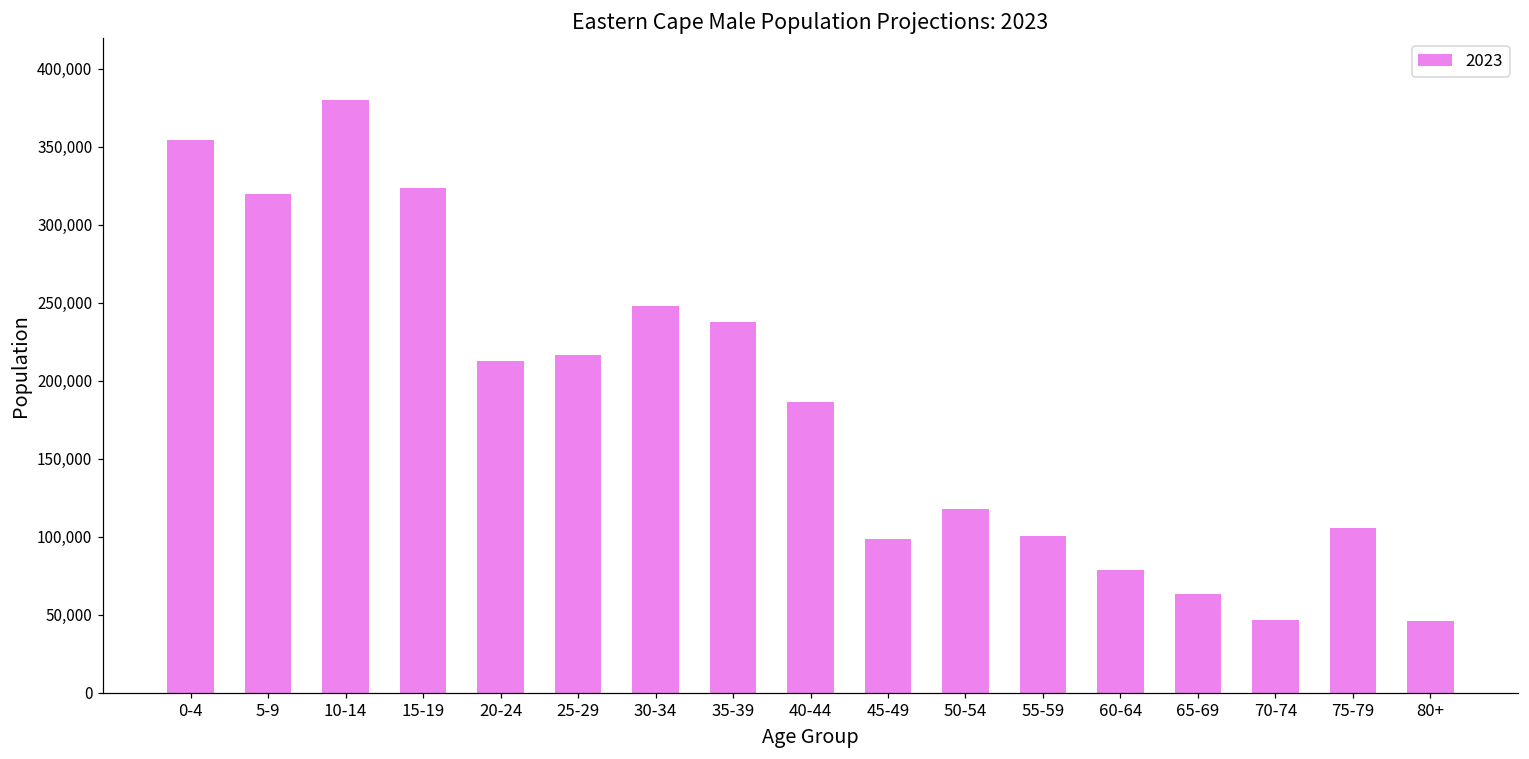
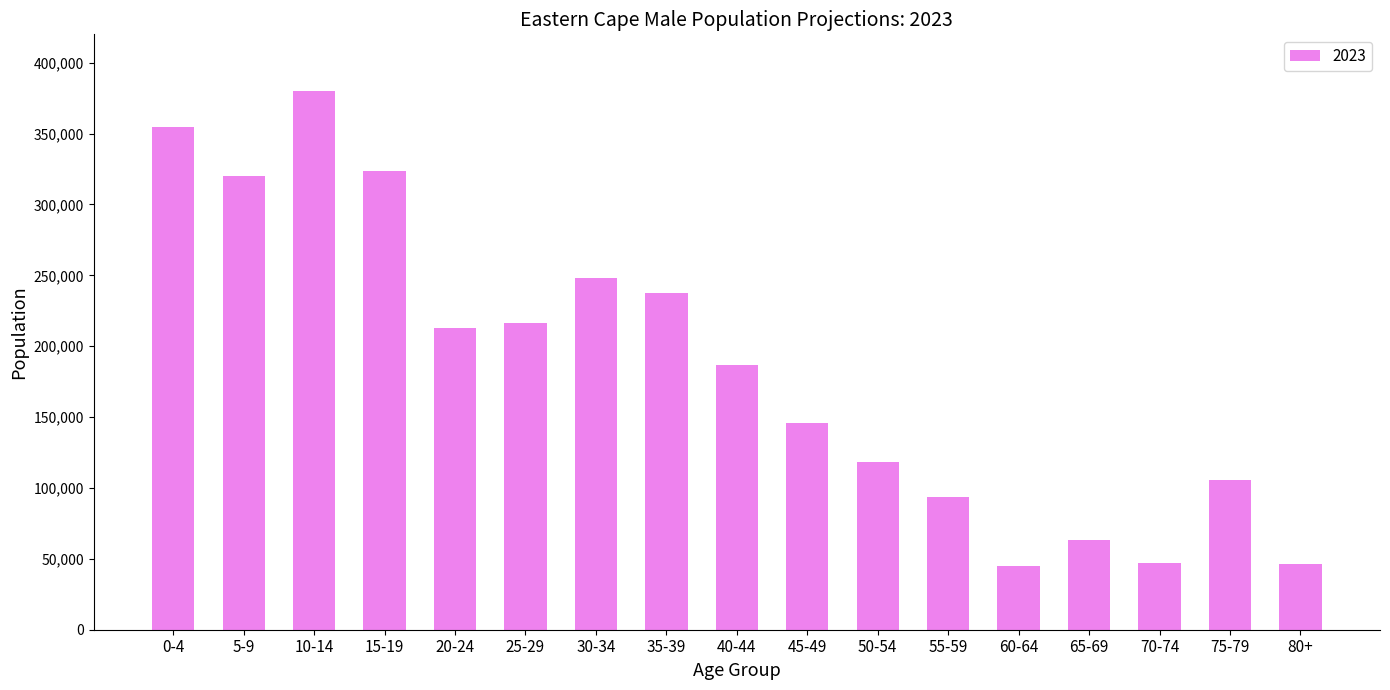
45-49: 98,000 -> 146,000
55-59: 100,000 -> 93,000
60-64: 79,000 -> 45,000
